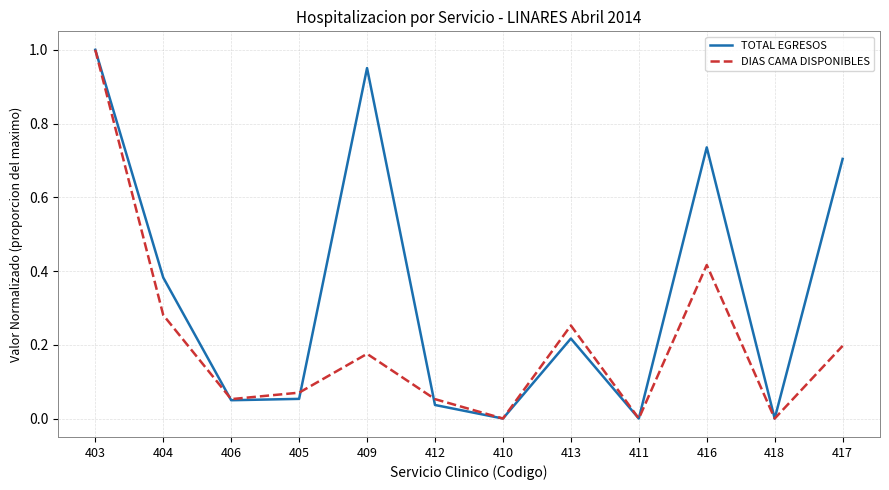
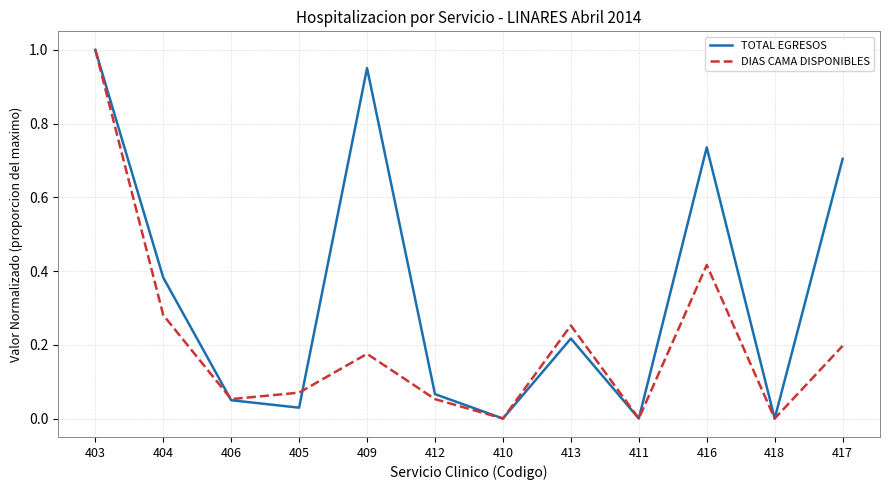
TOTAL EGRESOS, 405: 0.05 -> 0.03
TOTAL EGRESOS, 412: 0.04 -> 0.07
